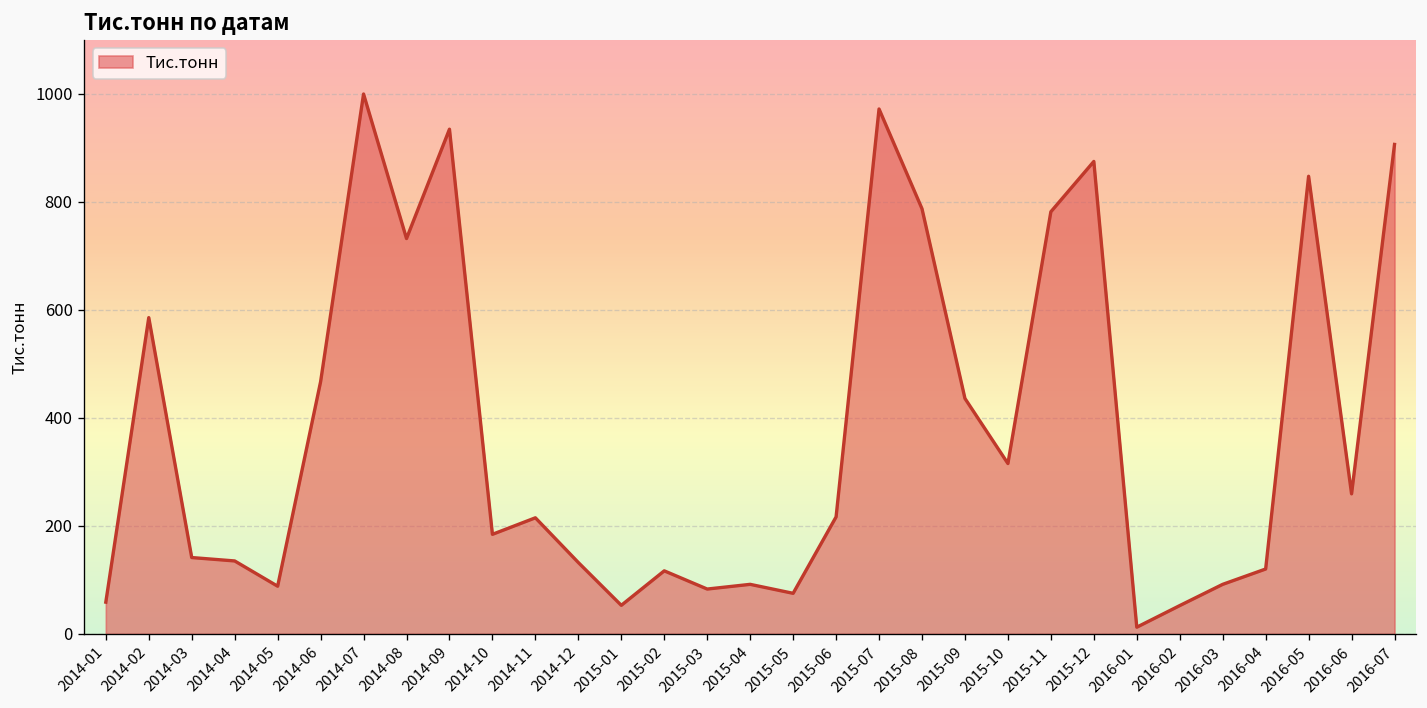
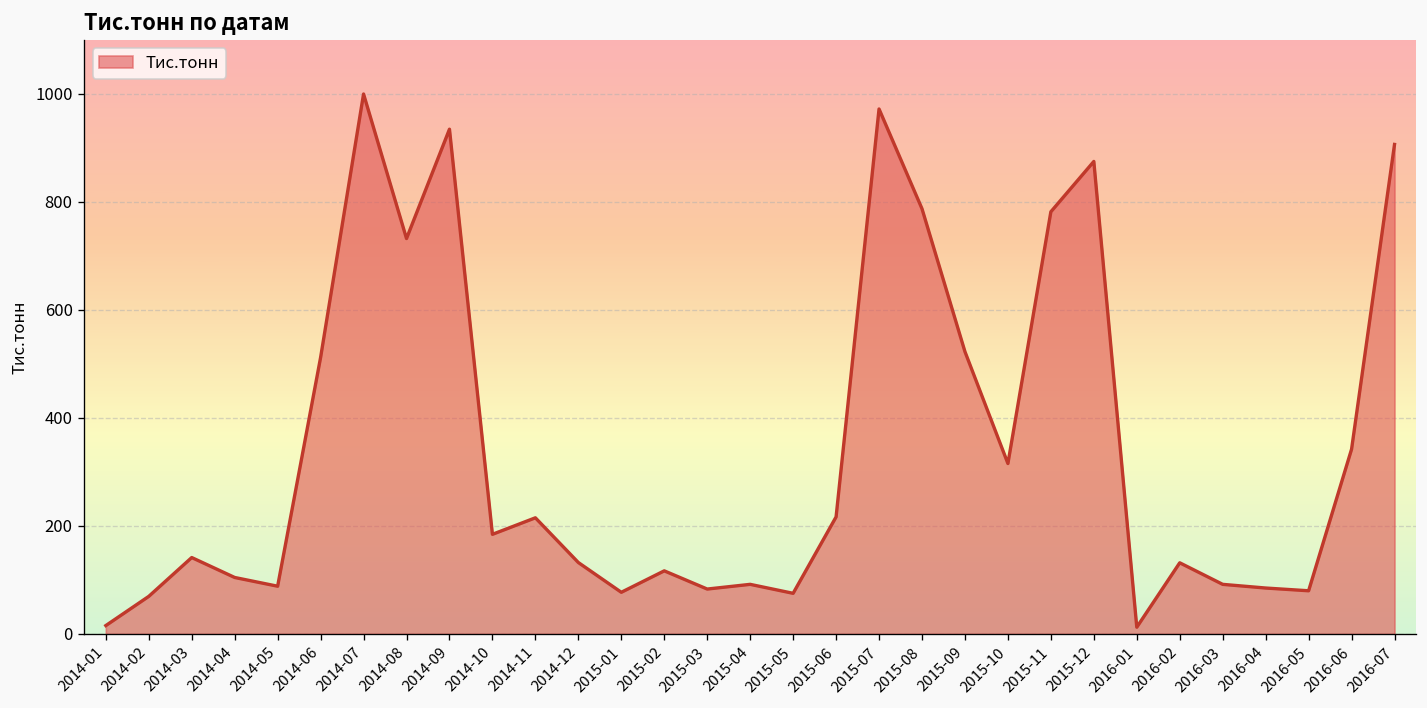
2014-01: 60 -> 20
2014-02: 590 -> 70
2014-04: 140 -> 100
2014-06: 470 -> 510
2015-01: 50 -> 80
2015-09: 440 -> 520
2016-02: 50 -> 130
2016-04: 120 -> 90
2016-05: 850 -> 80
2016-06: 260 -> 340
